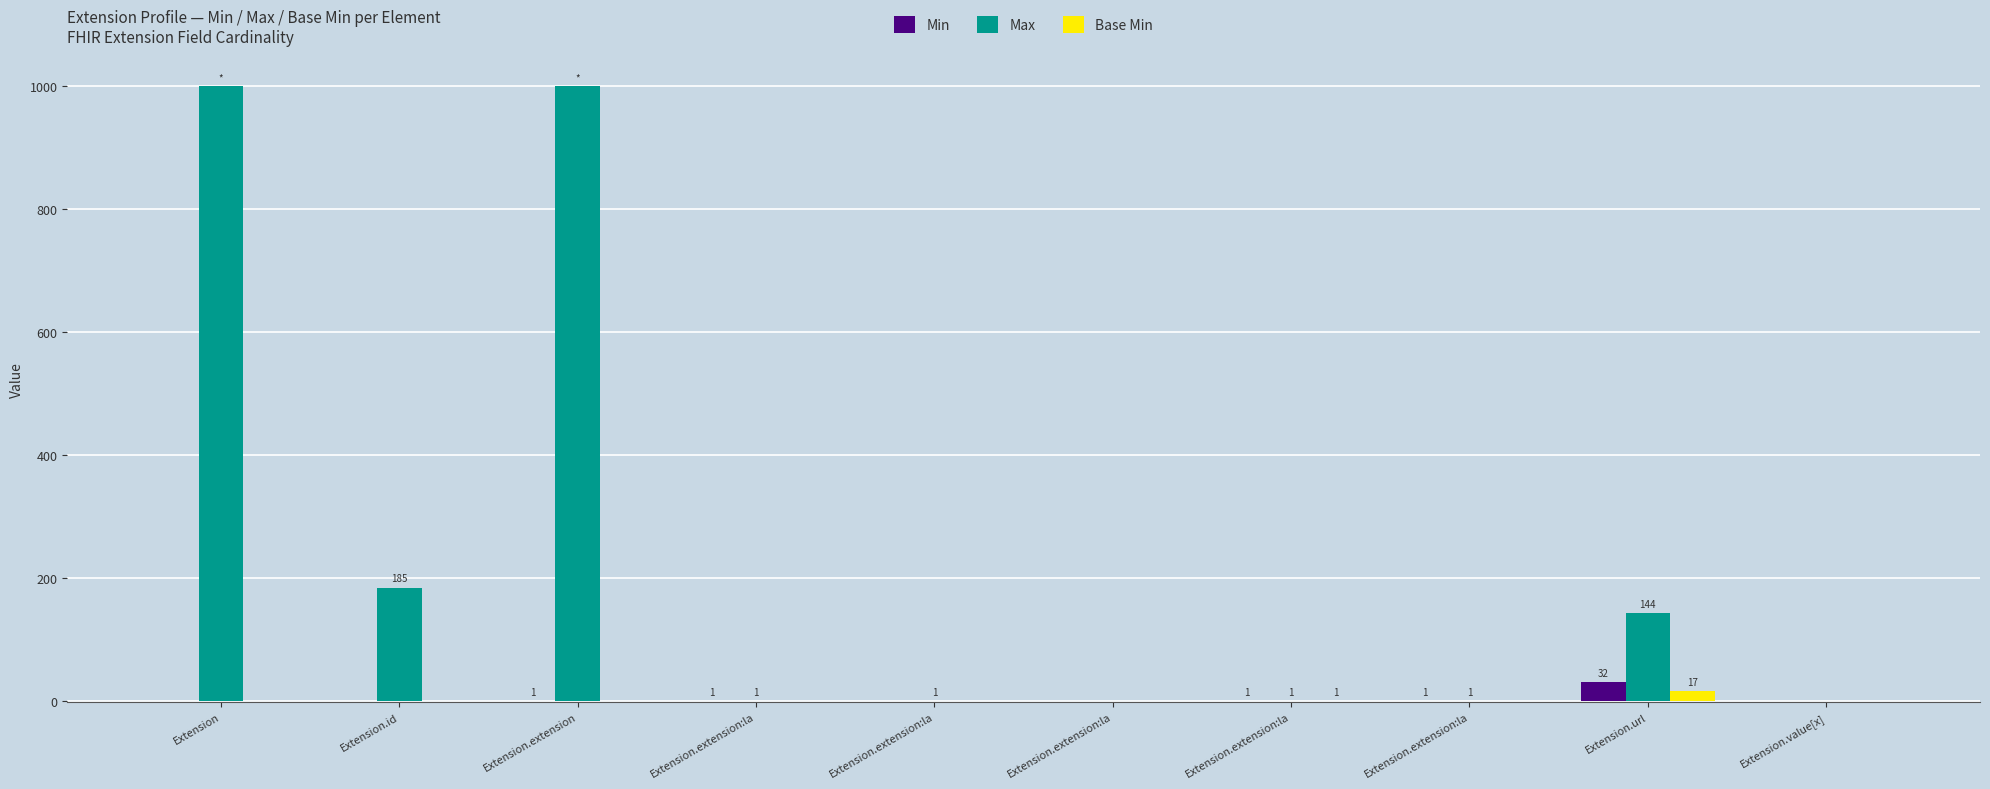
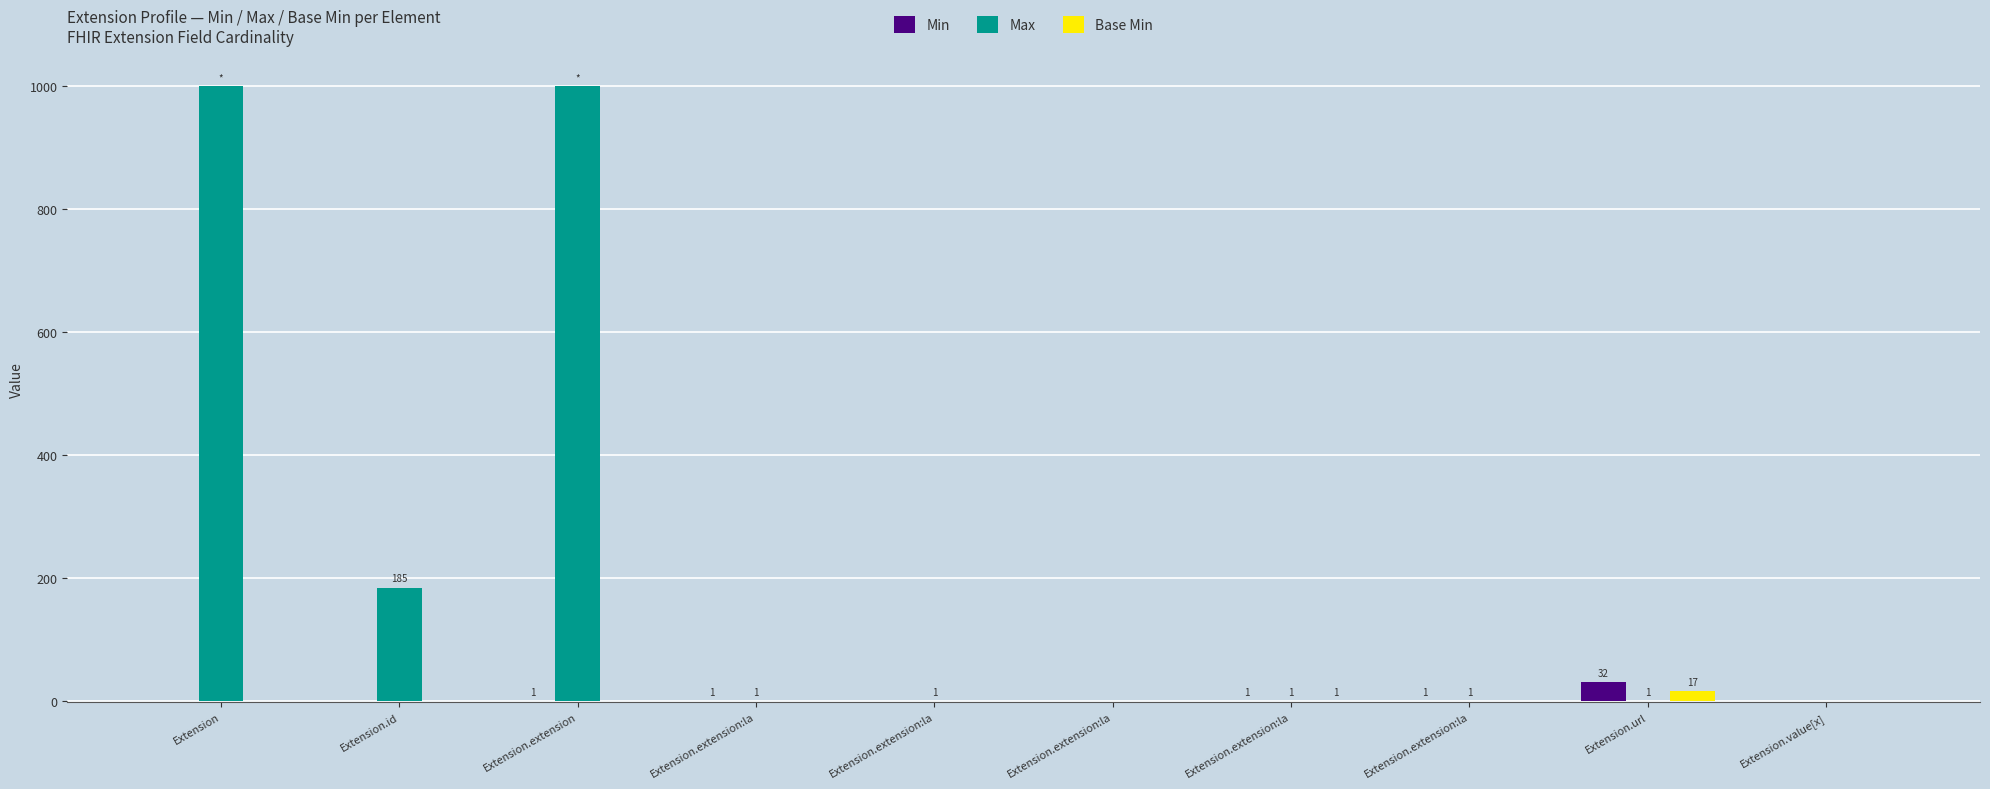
Max, Extension.url: 144 -> 1
